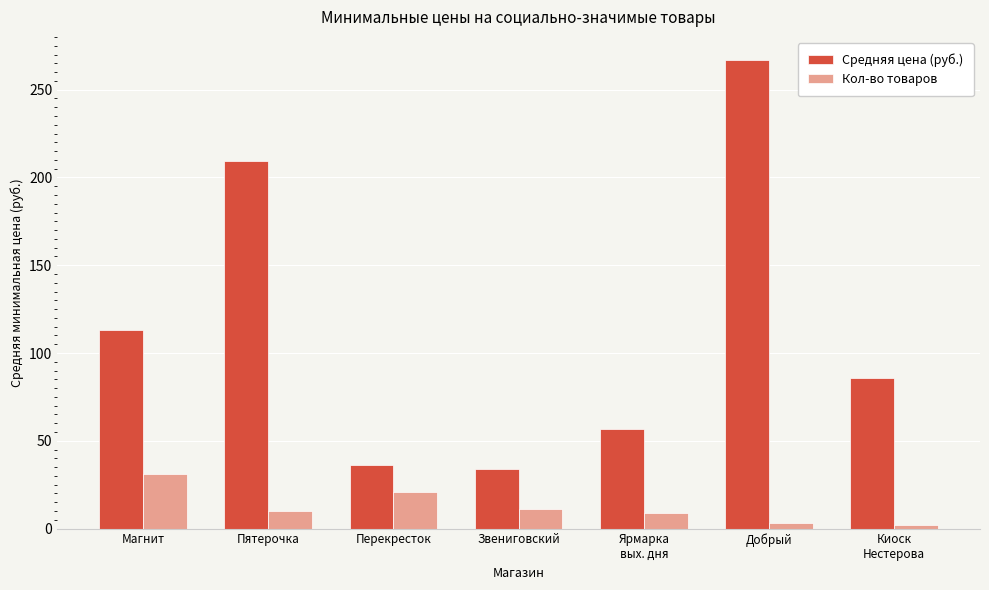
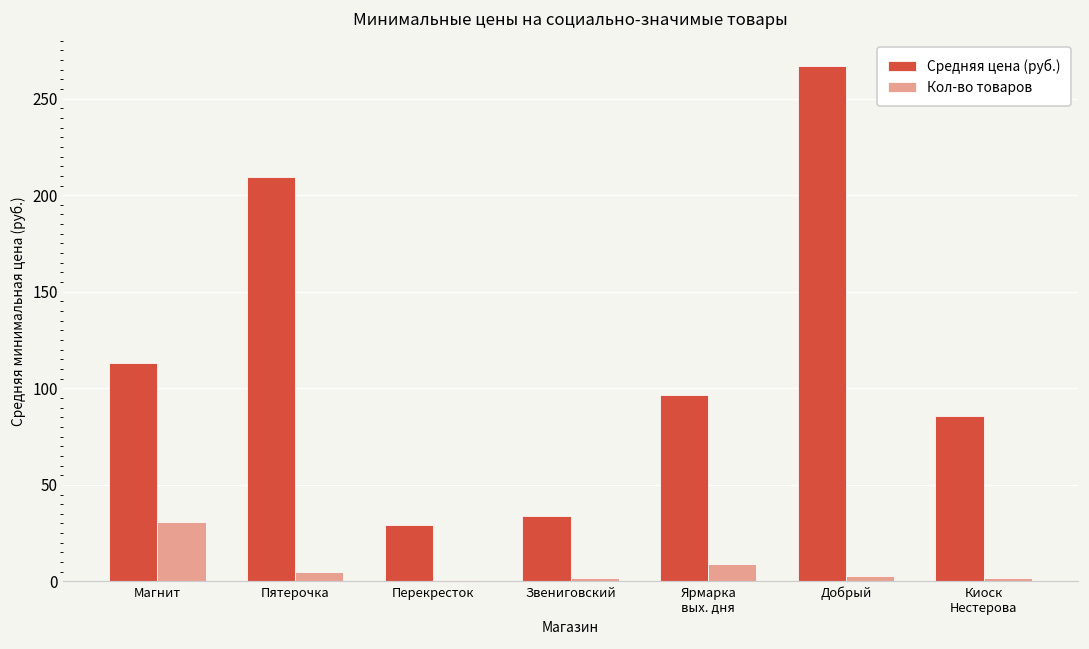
Кол-во товаров, Пятерочка: 10 -> 5
Средняя цена (руб.), Перекресток: 36 -> 29
Кол-во товаров, Перекресток: 21 -> 1
Кол-во товаров, Звениговский: 11 -> 2
Средняя цена (руб.), Ярмарка вых. дня: 57 -> 97
